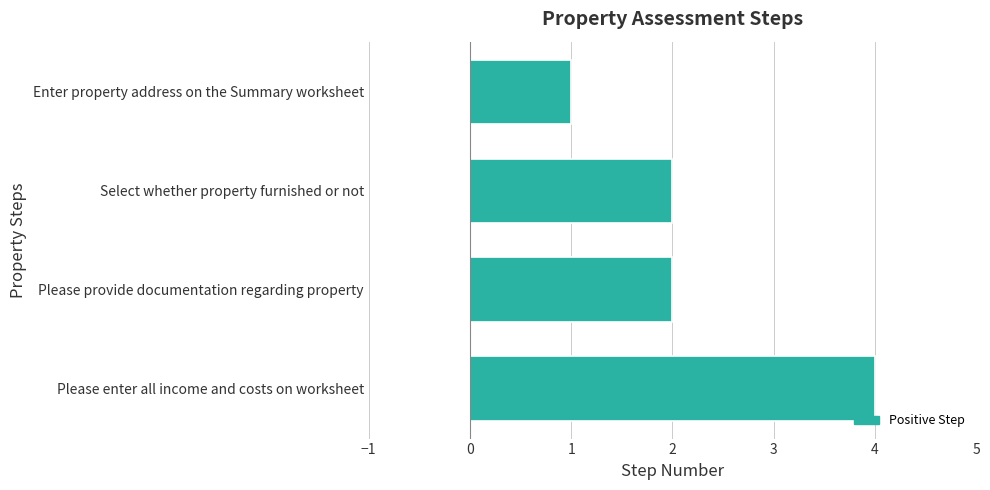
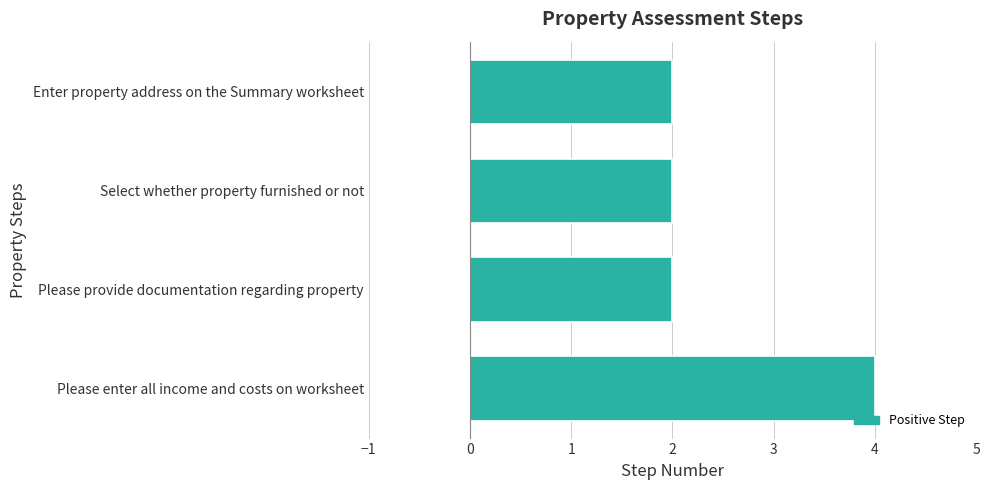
Enter property address on the Summary worksheet: 1 -> 2
